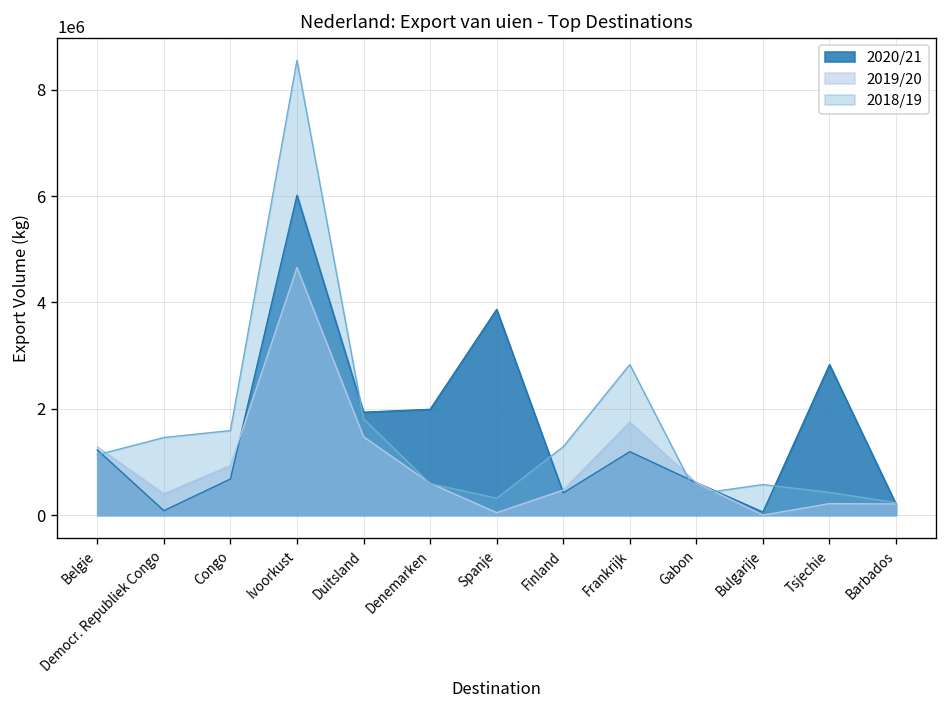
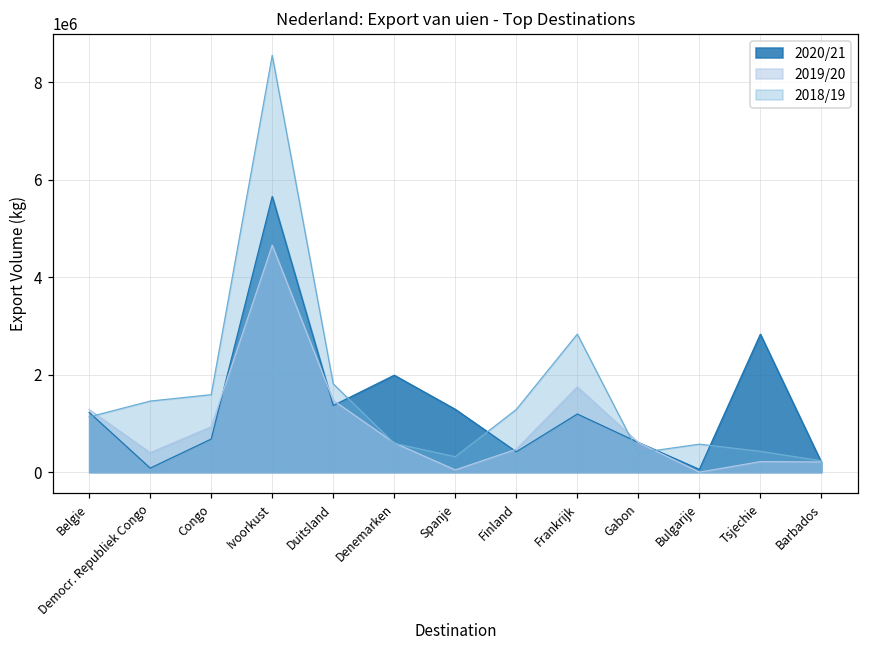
2020/21, Ivoorkust: 6000000 -> 5700000
2020/21, Duitsland: 1900000 -> 1400000
2020/21, Spanje: 3900000 -> 1300000
